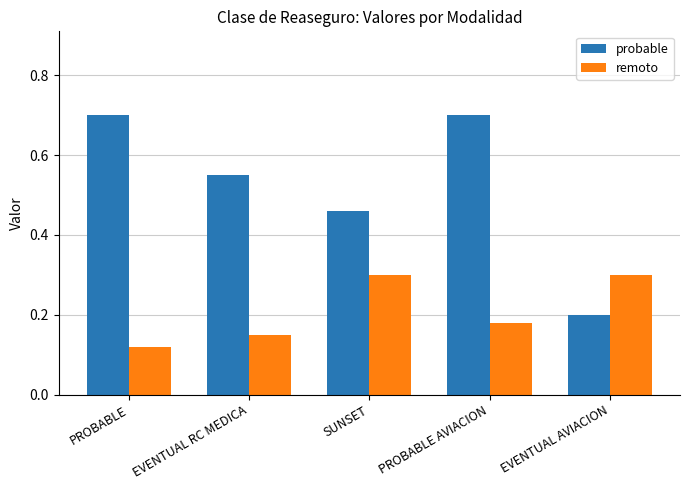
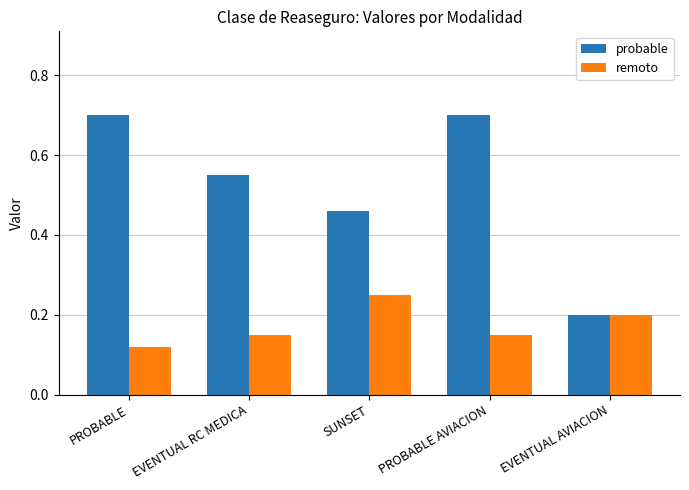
remoto, SUNSET: 0.30 -> 0.25
remoto, PROBABLE AVIACION: 0.18 -> 0.15
remoto, EVENTUAL AVIACION: 0.3 -> 0.2
